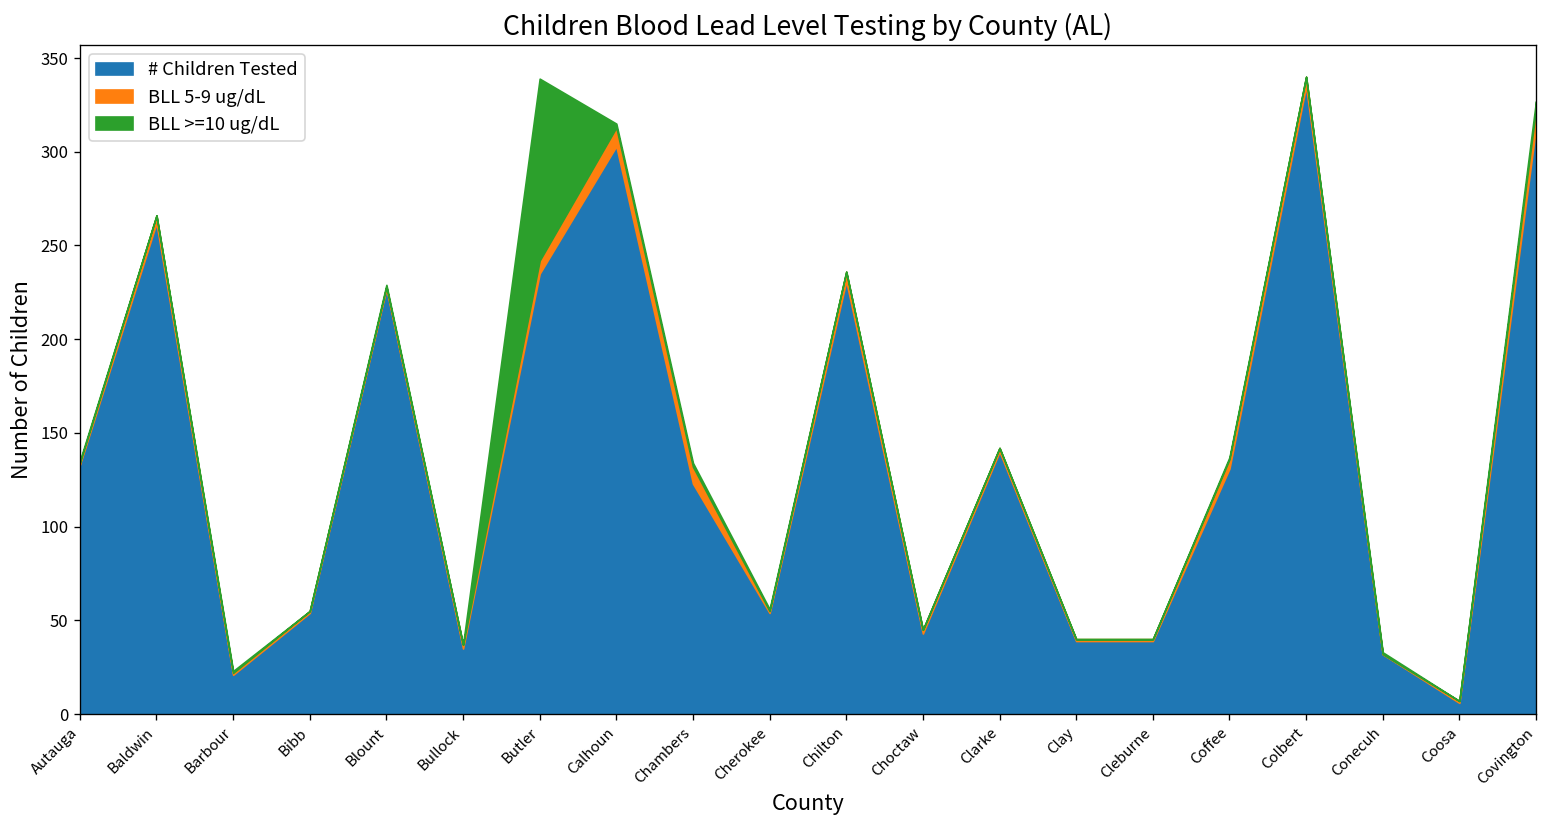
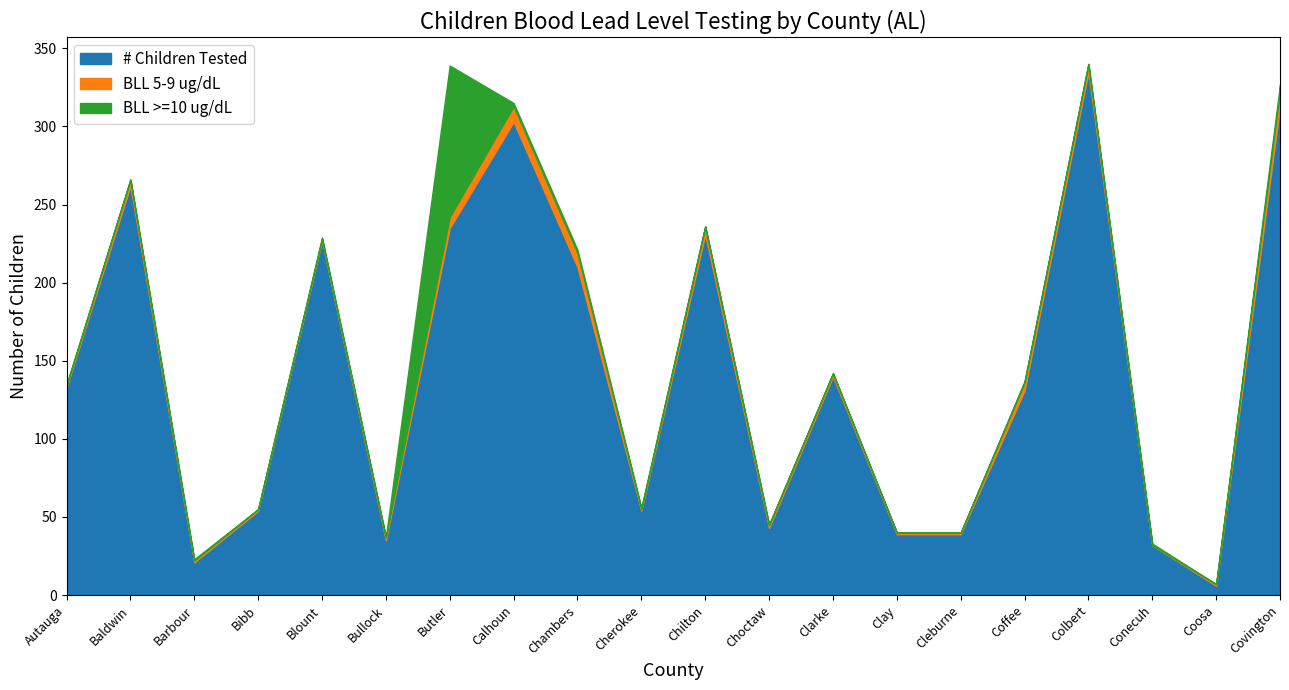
# Children Tested, Chambers: 123 -> 210
